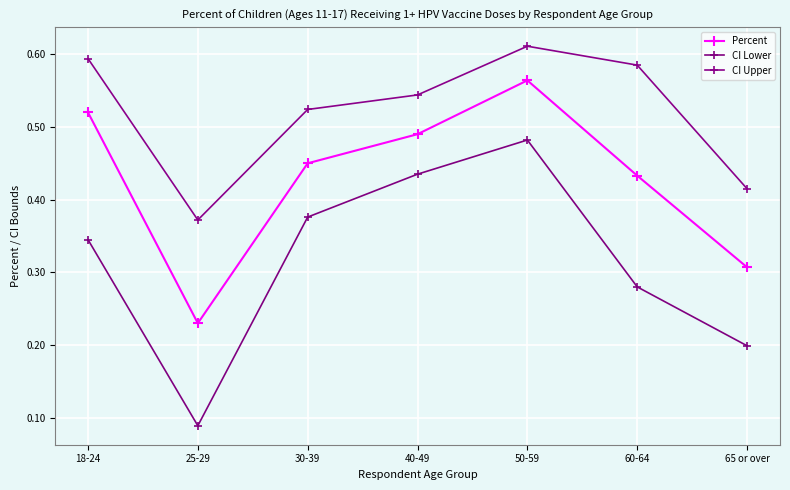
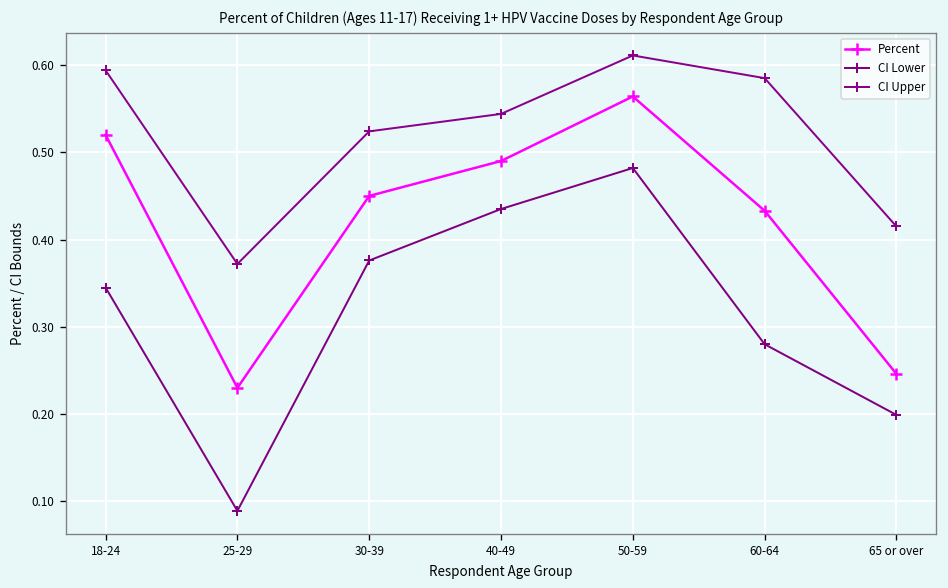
Percent, 65 or over: 0.31 -> 0.25
